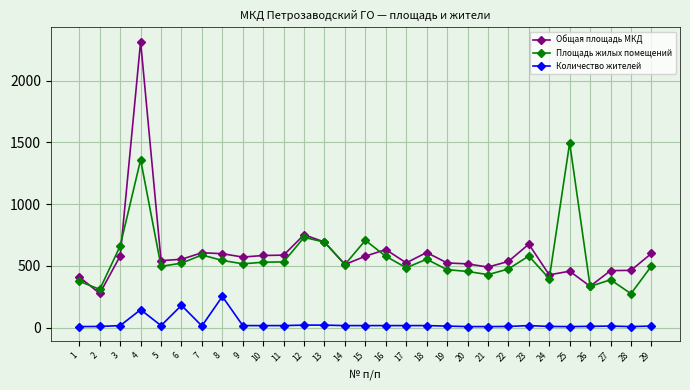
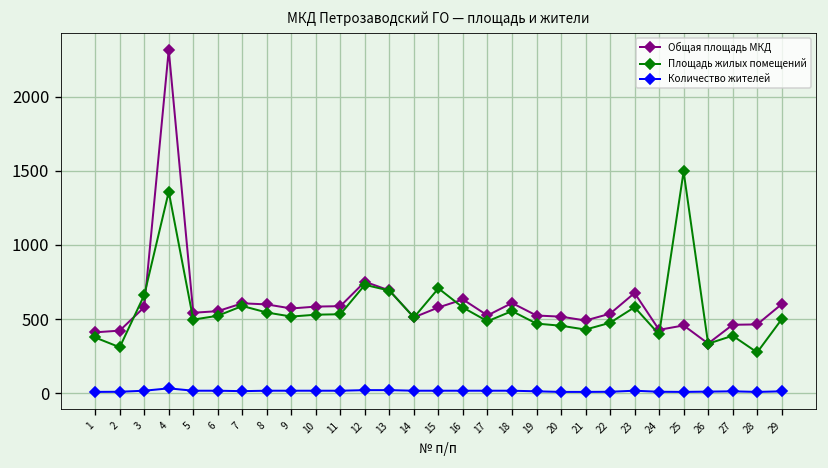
Общая площадь МКД, 2: 280 -> 420
Количество жителей, 4: 150 -> 30
Количество жителей, 6: 180 -> 20
Количество жителей, 8: 250 -> 20
